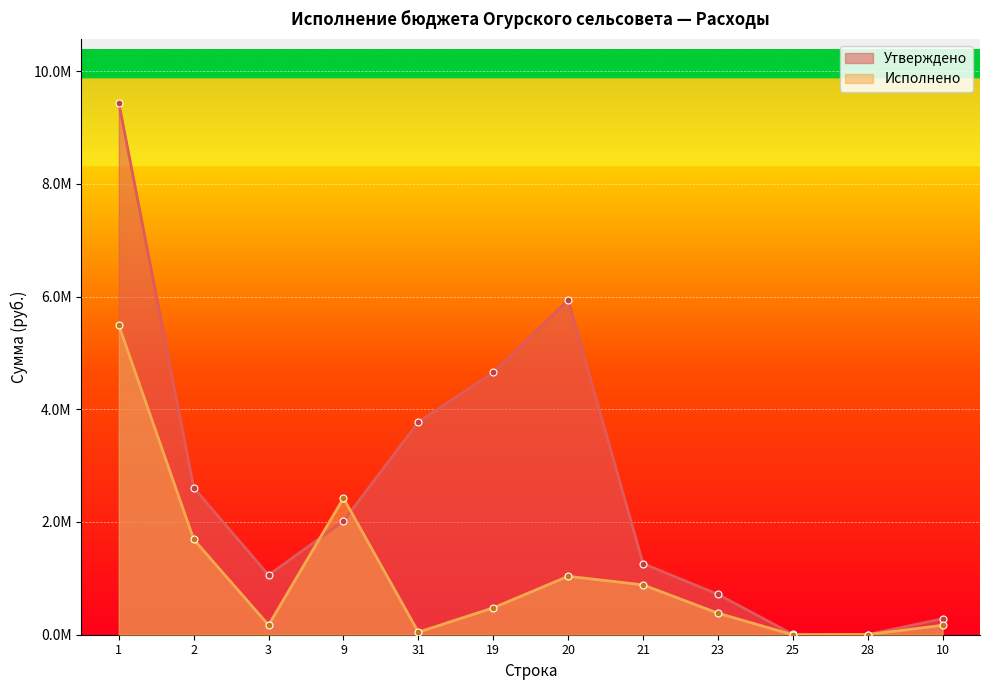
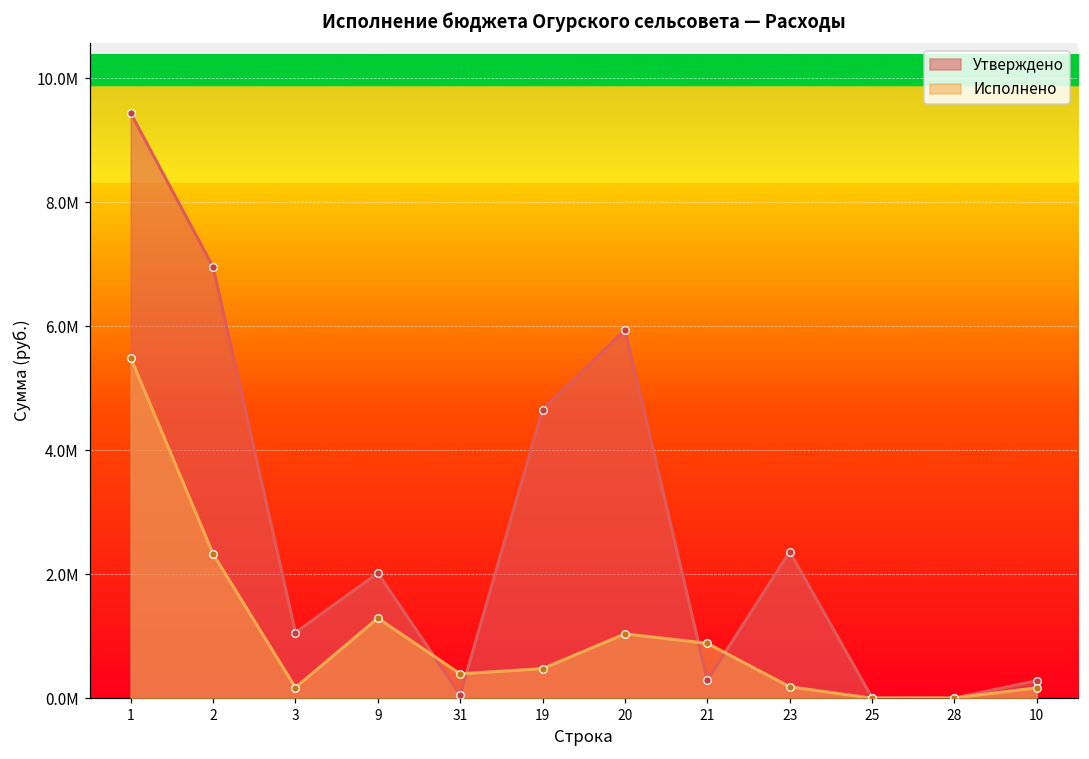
Утверждено, 2: 2600000 -> 7000000
Исполнено, 2: 1700000 -> 2300000
Исполнено, 9: 2400000 -> 1300000
Утверждено, 31: 3800000 -> 100000
Исполнено, 31: 0 -> 400000
Утверждено, 21: 1300000 -> 300000
Утверждено, 23: 700000 -> 2400000
Исполнено, 23: 400000 -> 200000
